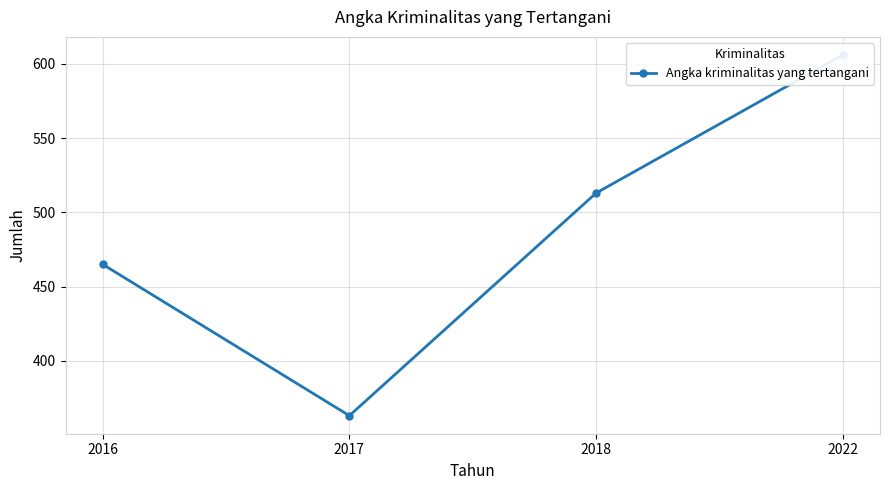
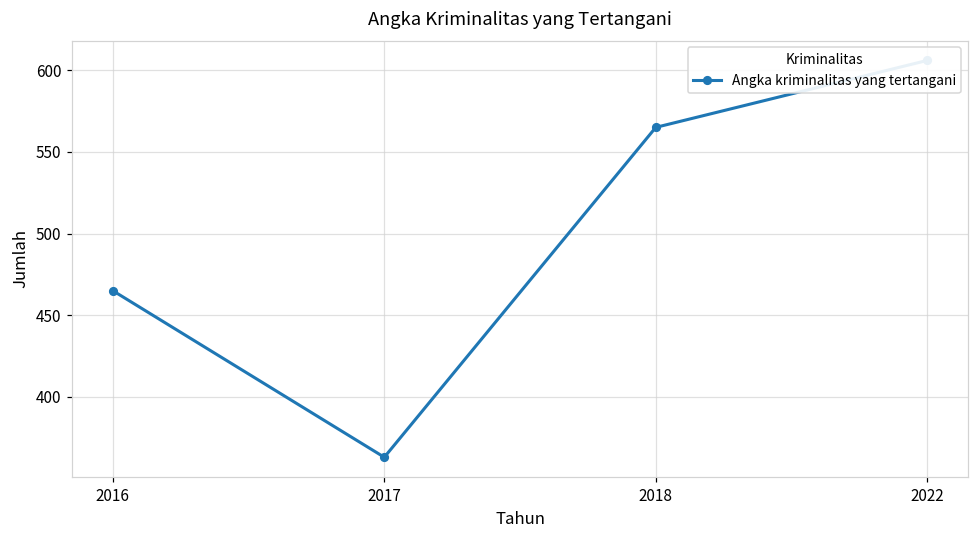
2018: 513 -> 565
